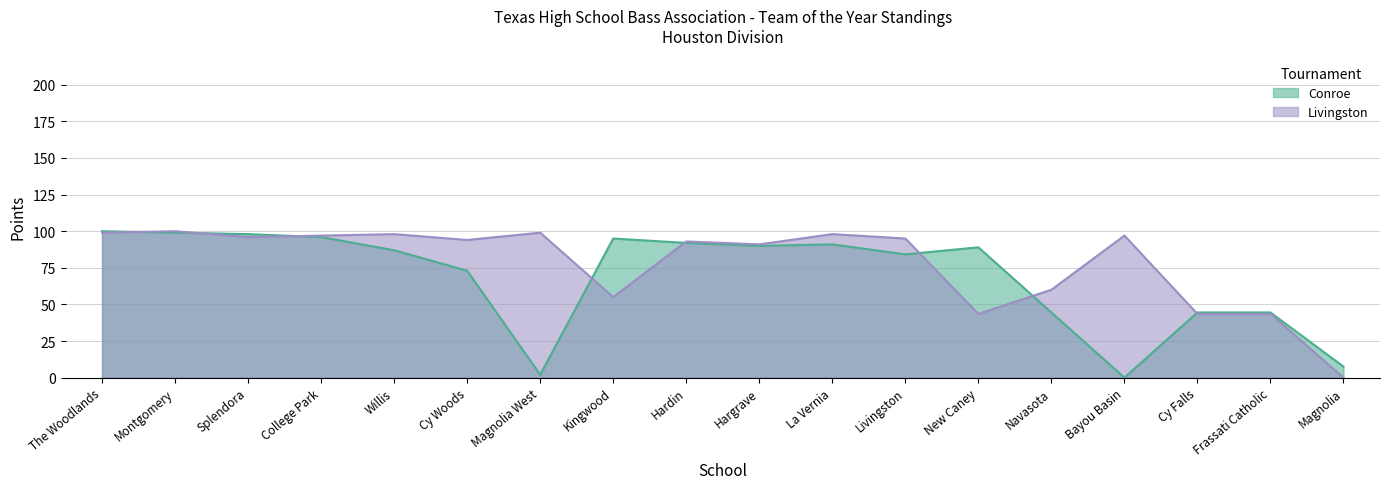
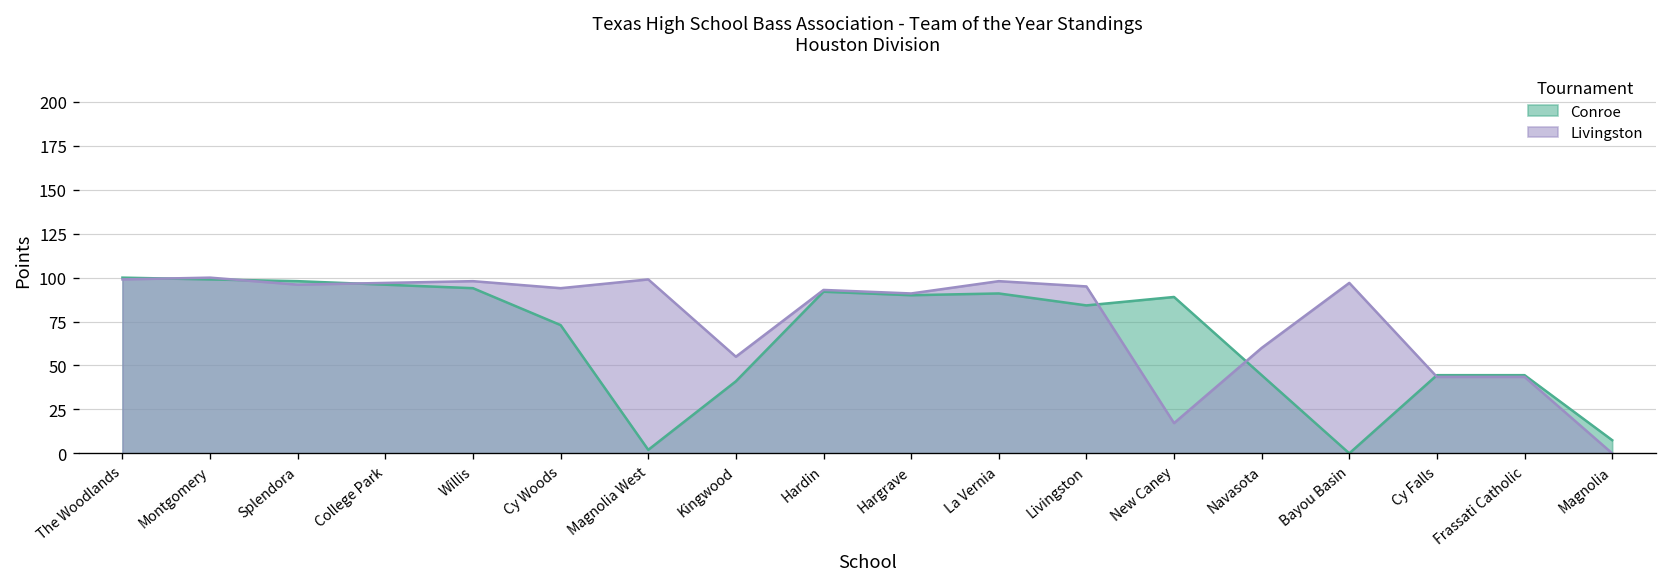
Conroe, Willis: 87 -> 94
Conroe, Kingwood: 95 -> 41
Livingston, New Caney: 44 -> 17
